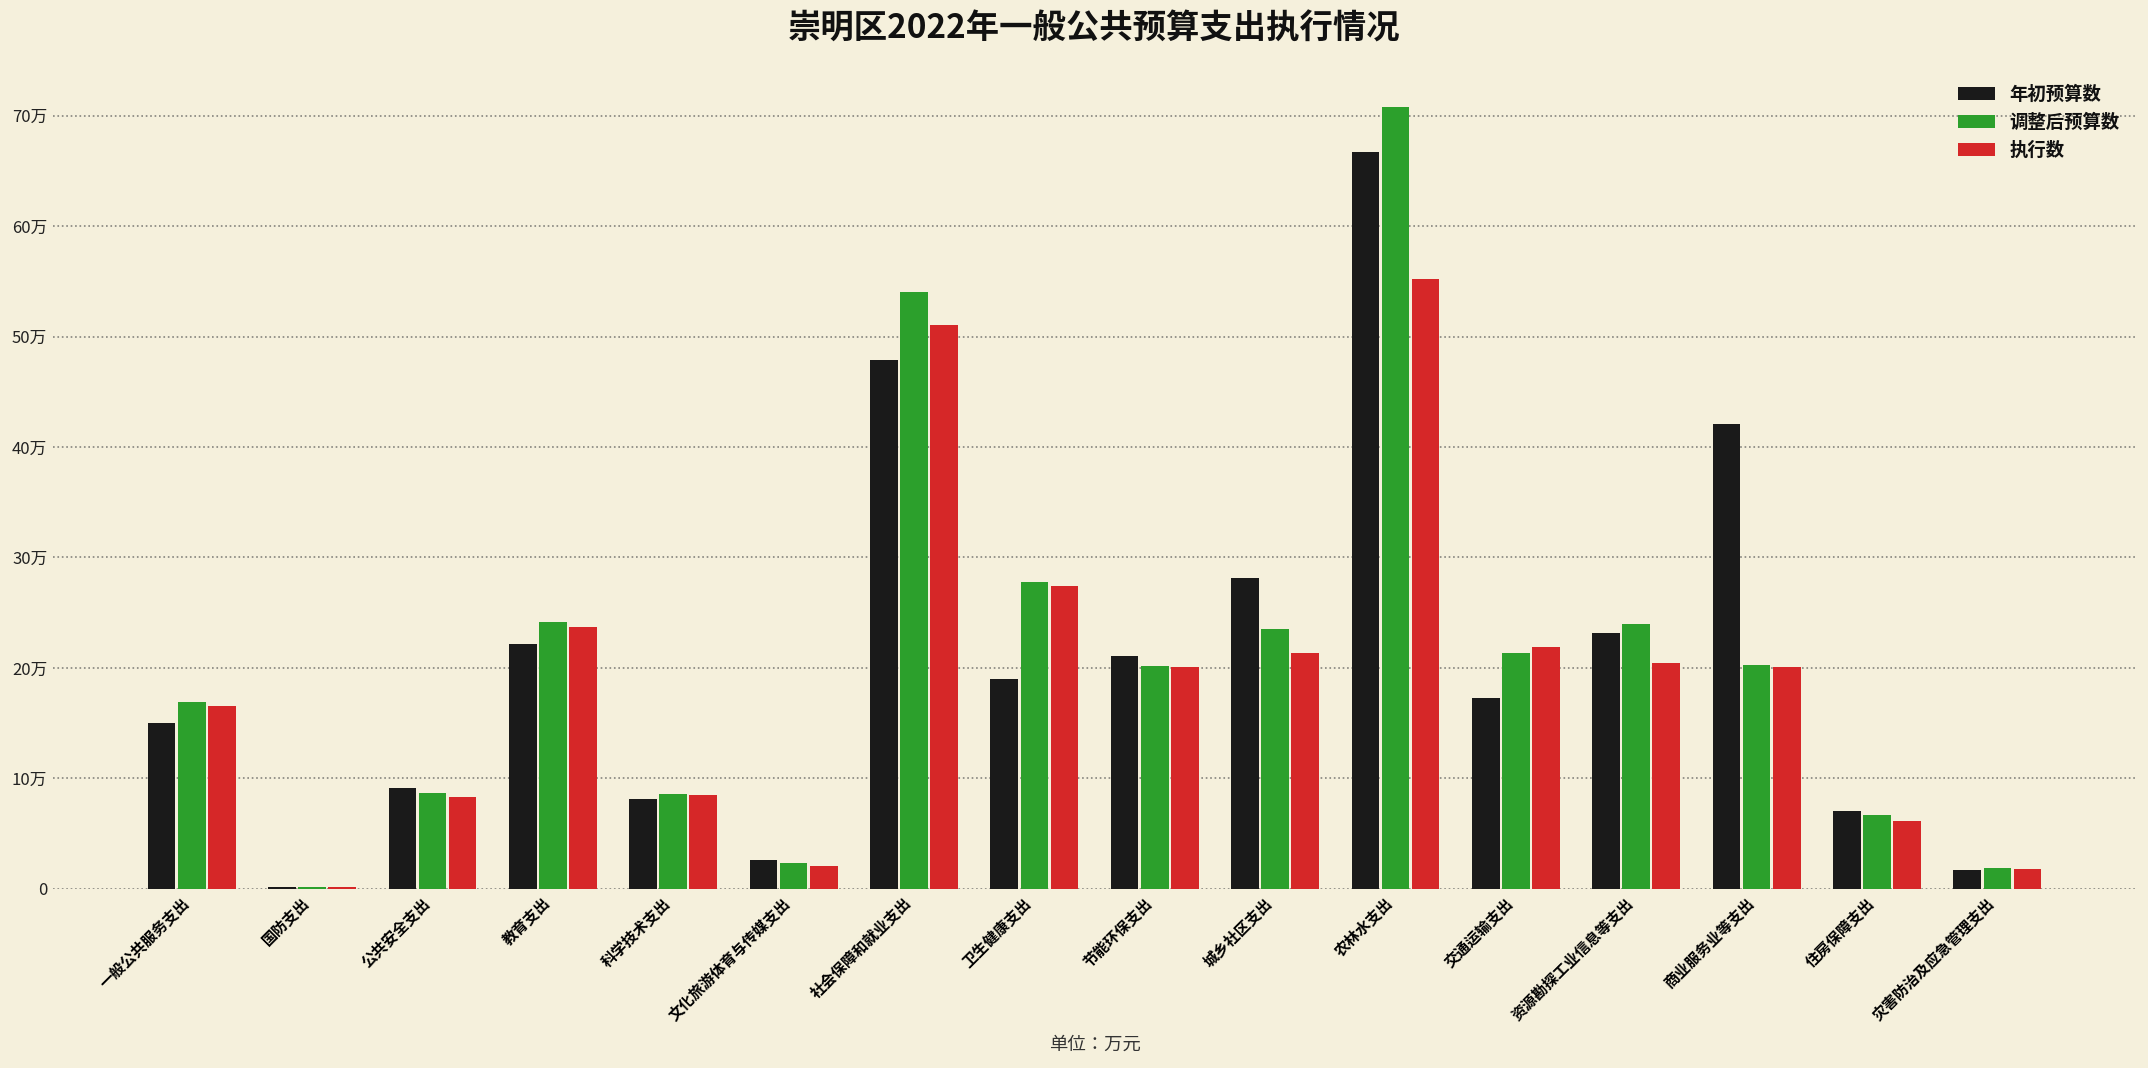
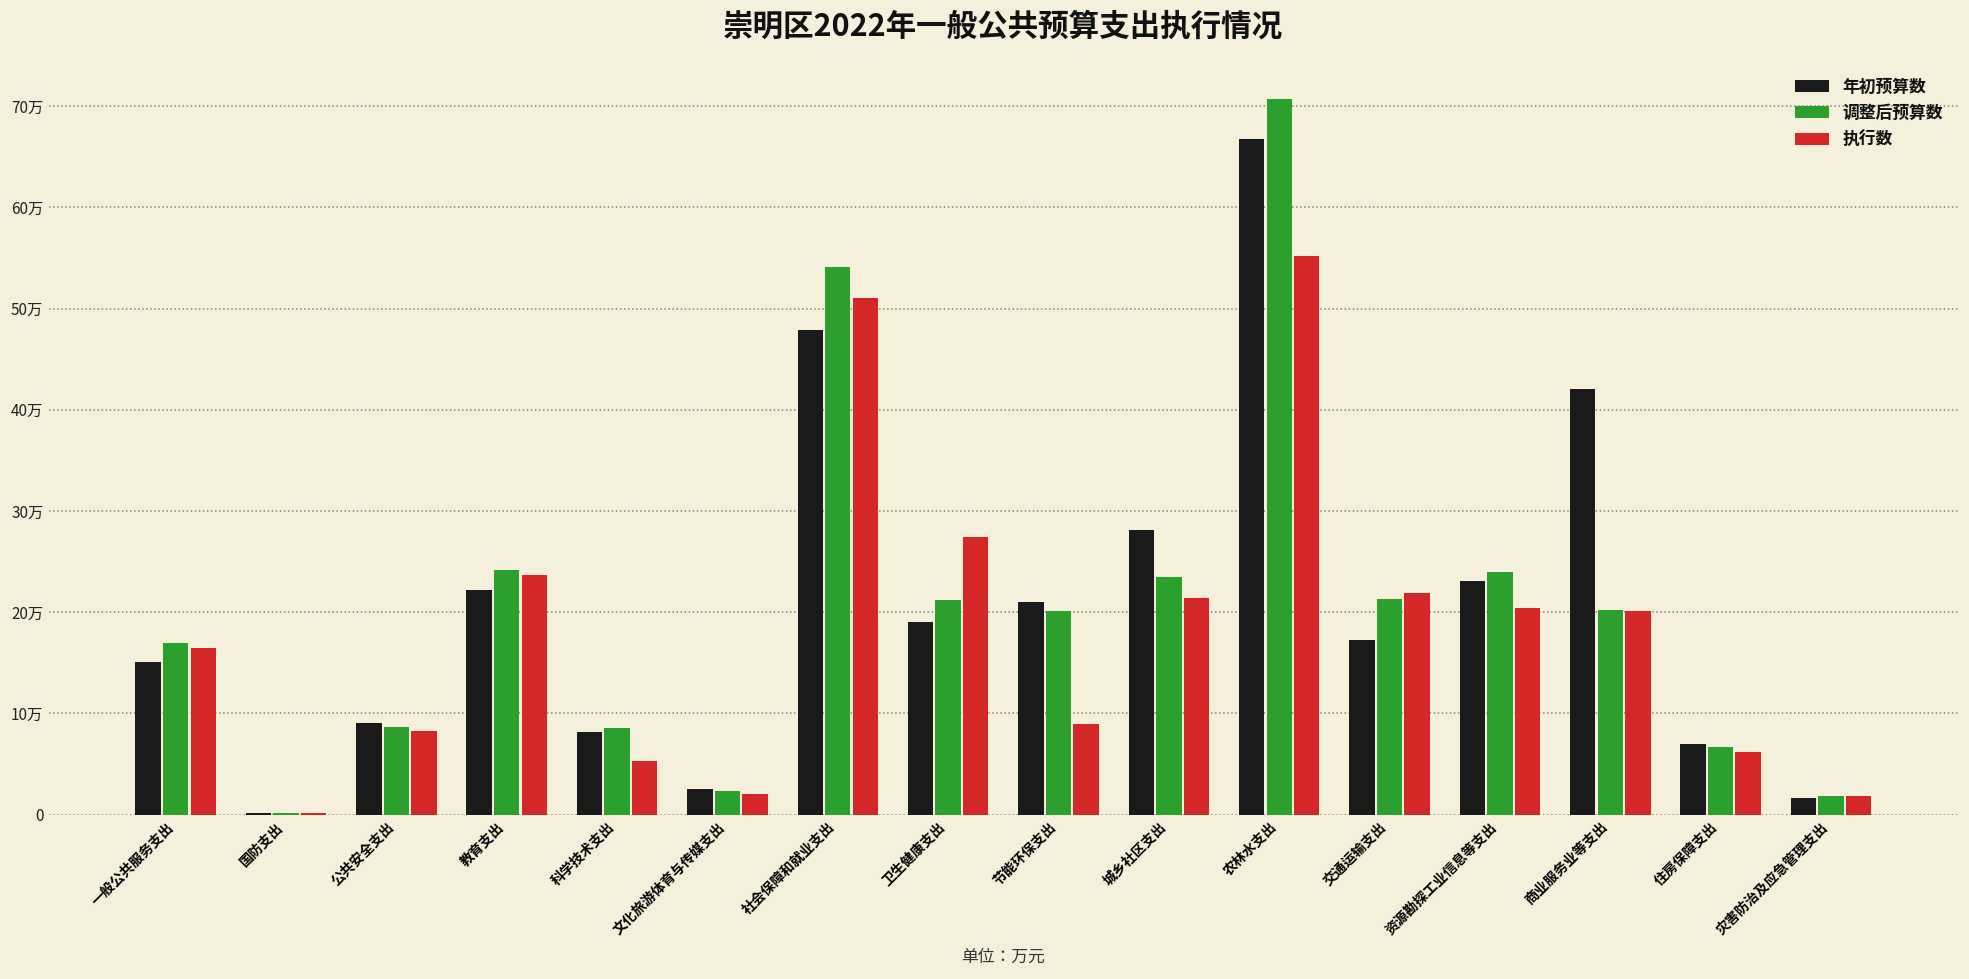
执行数, 科学技术支出: 9万 -> 5万
调整后预算数, 卫生健康支出: 28万 -> 21万
执行数, 节能环保支出: 20万 -> 9万
